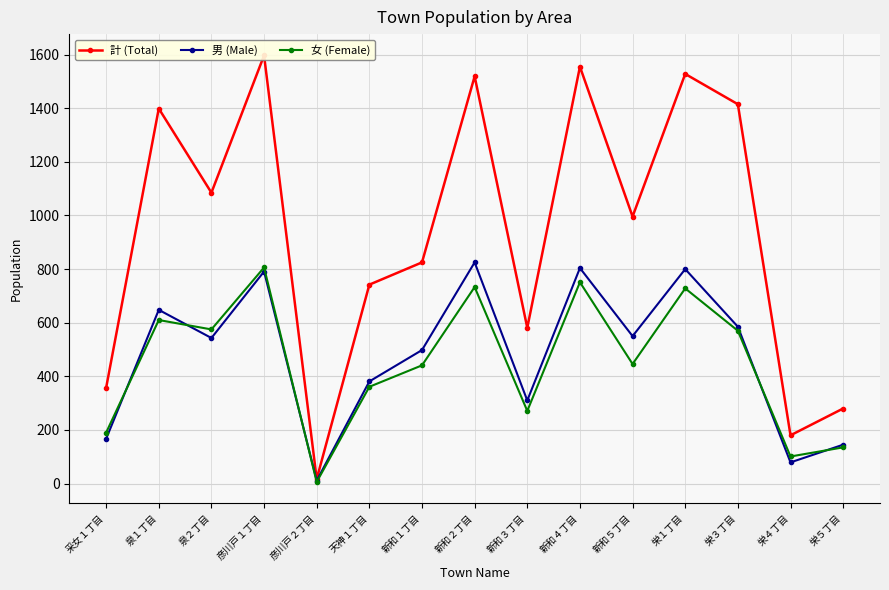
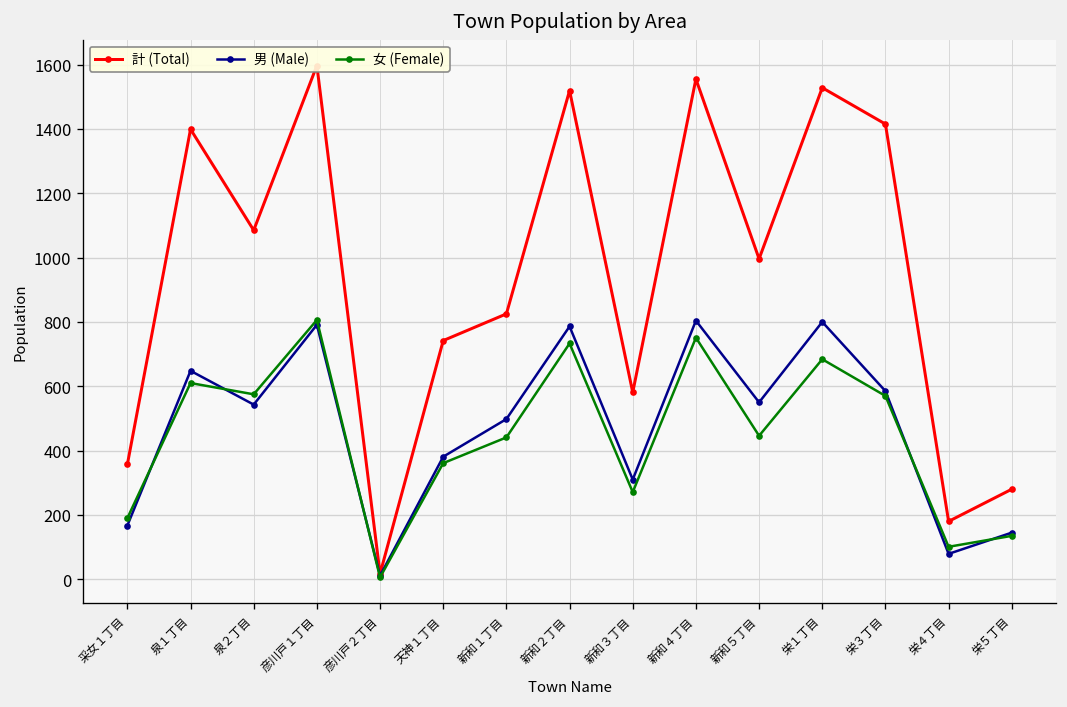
男 (Male), 新和２丁目: 830 -> 790
女 (Female), 栄１丁目: 730 -> 680
